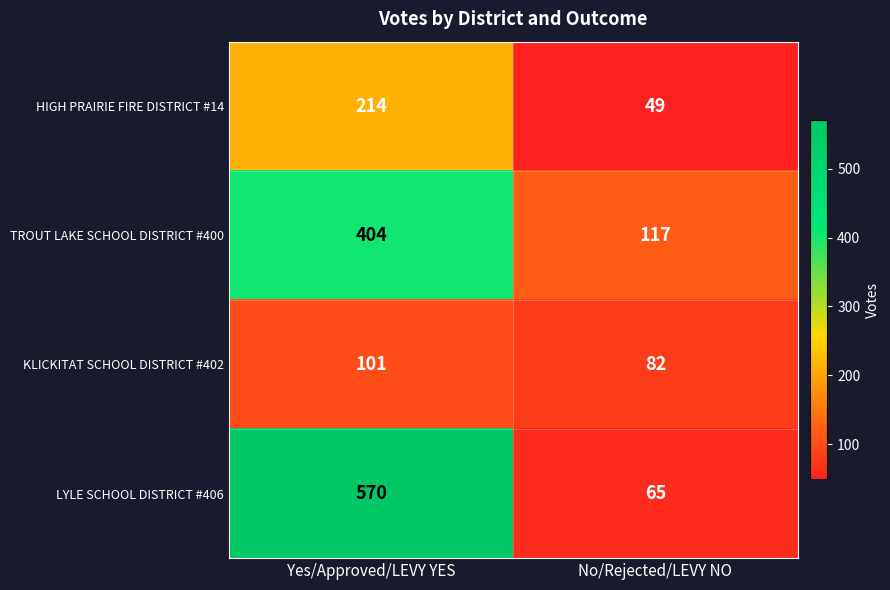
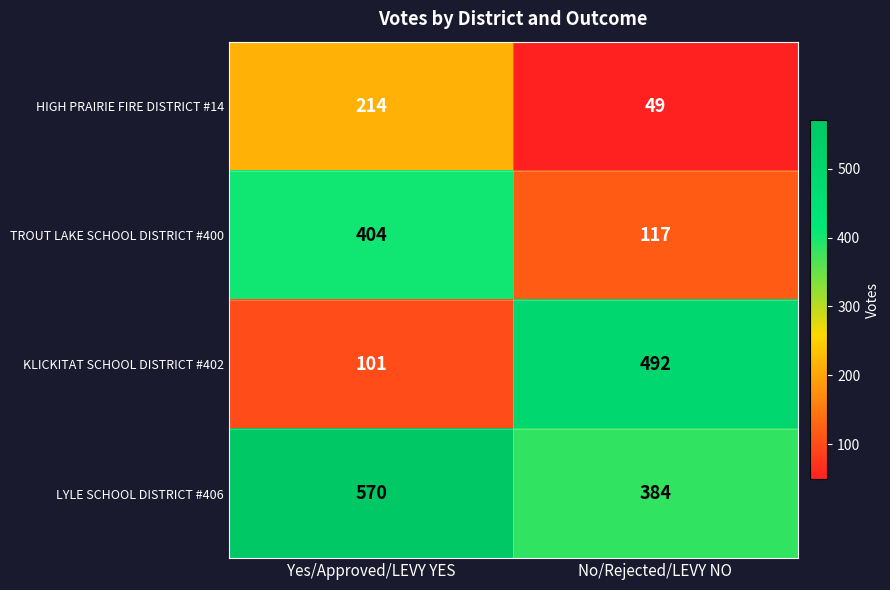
KLICKITAT SCHOOL DISTRICT #402, No/Rejected/LEVY NO: 82 -> 492
LYLE SCHOOL DISTRICT #406, No/Rejected/LEVY NO: 65 -> 384
